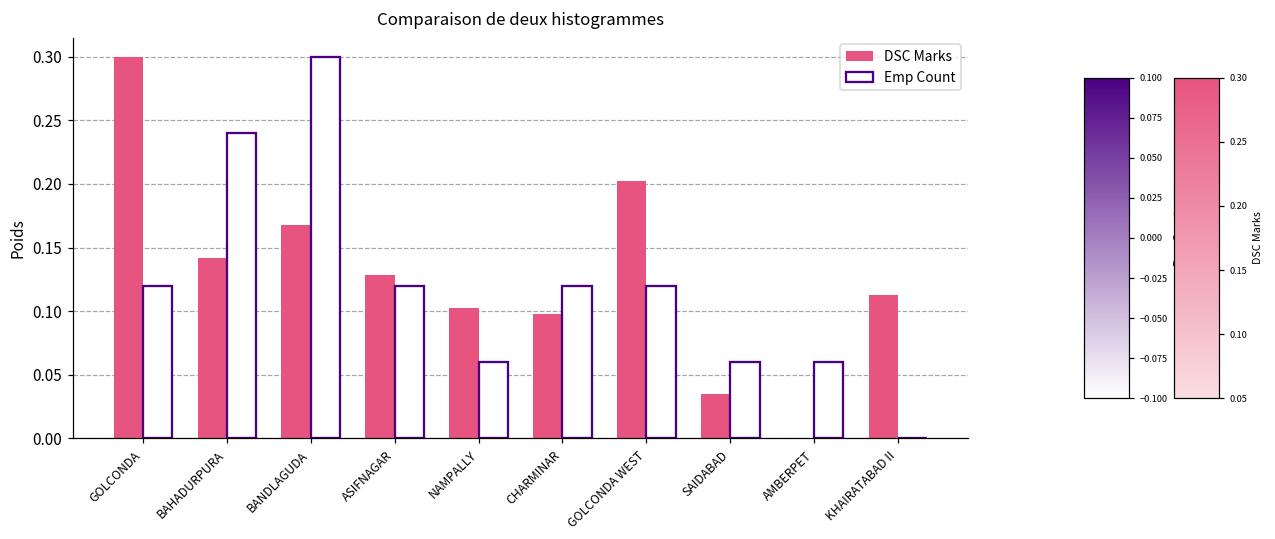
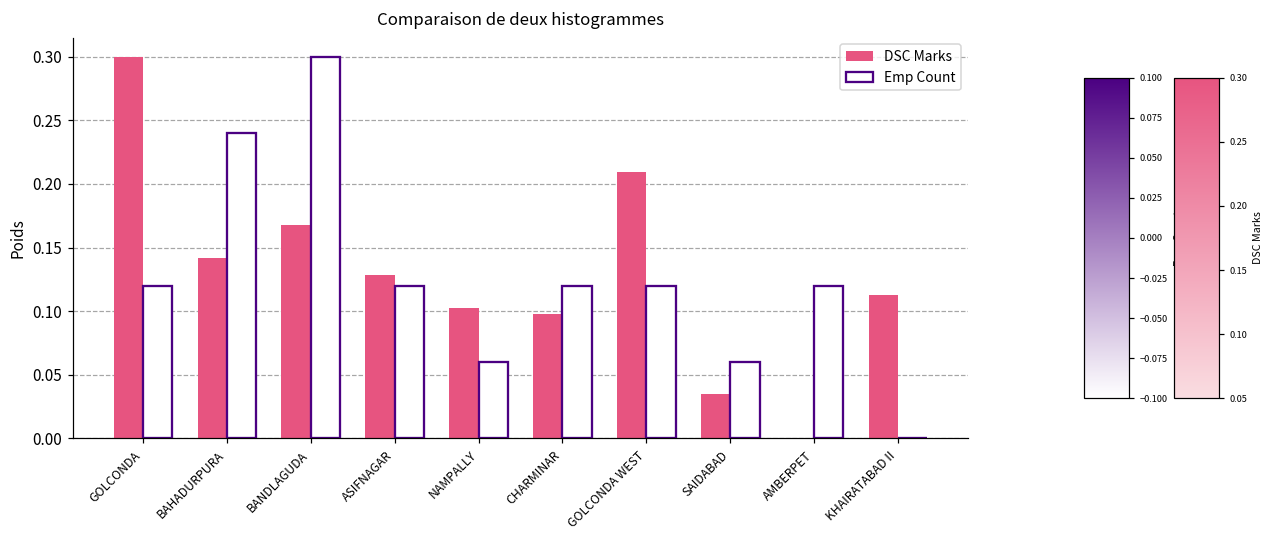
DSC Marks, GOLCONDA WEST: 0.203 -> 0.210
Emp Count, AMBERPET: 0.060 -> 0.120
